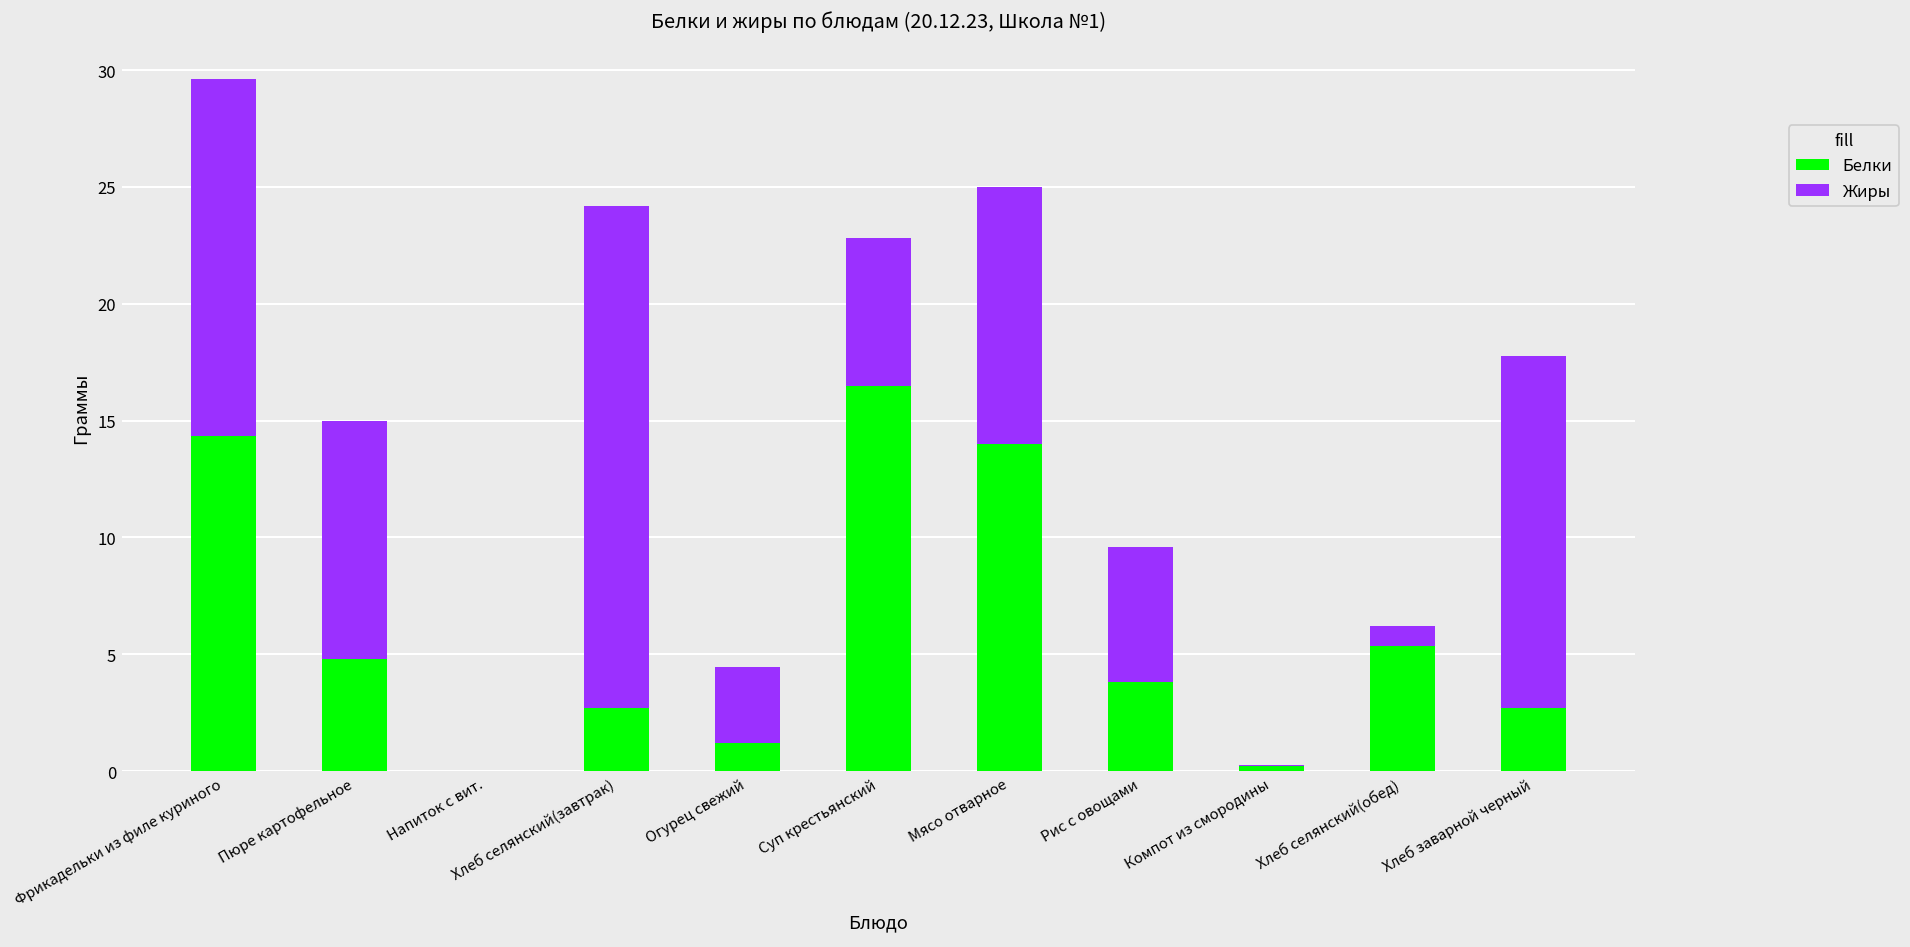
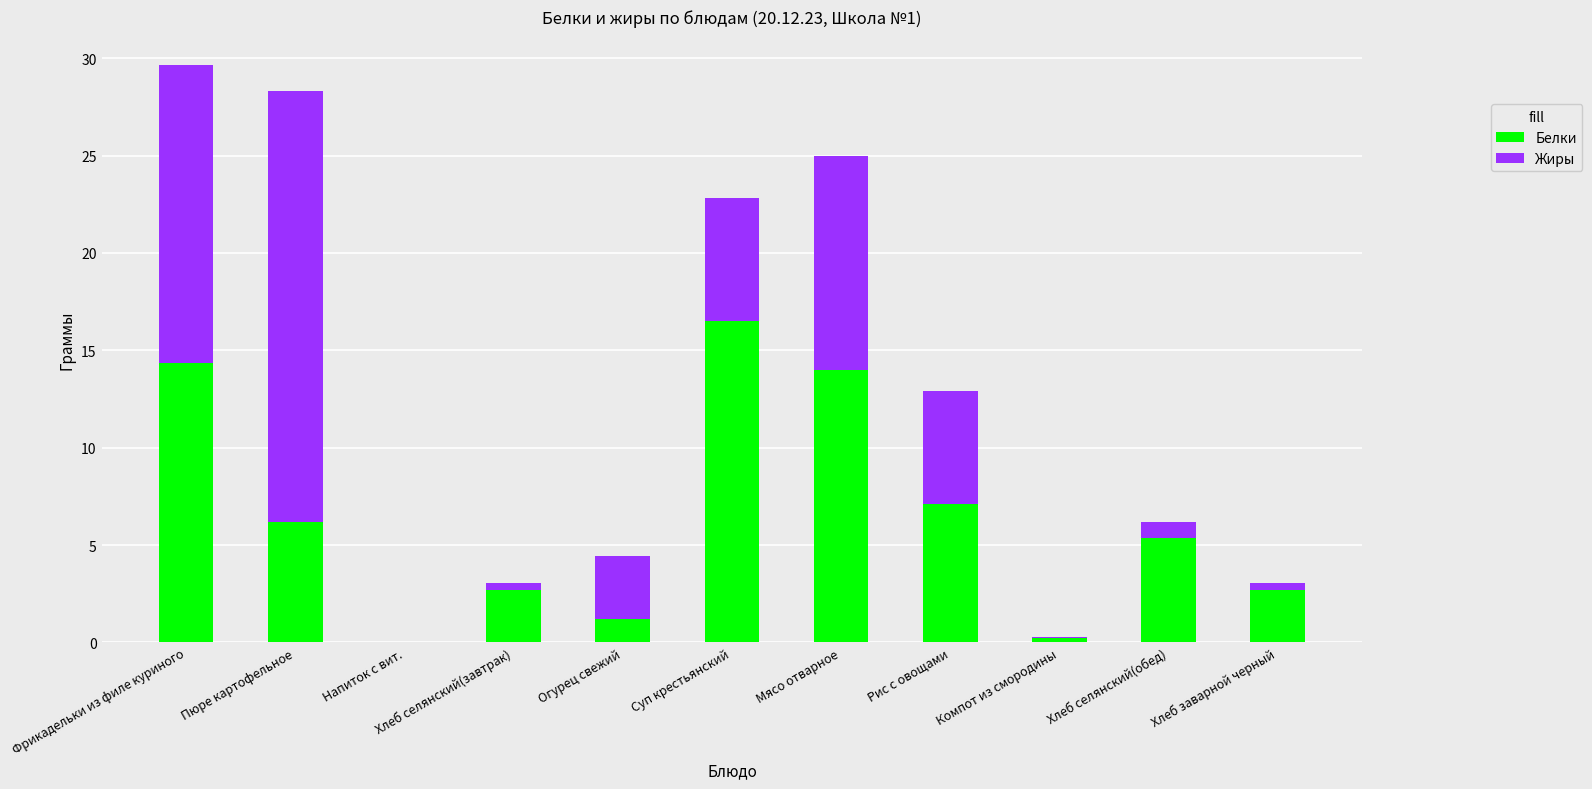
Белки, Пюре картофельное: 4.8 -> 6.2
Жиры, Пюре картофельное: 10.2 -> 22.1
Жиры, Хлеб селянский(завтрак): 21.5 -> 0.3
Белки, Рис с овощами: 3.8 -> 7.1
Жиры, Хлеб заварной черный: 15.1 -> 0.3
